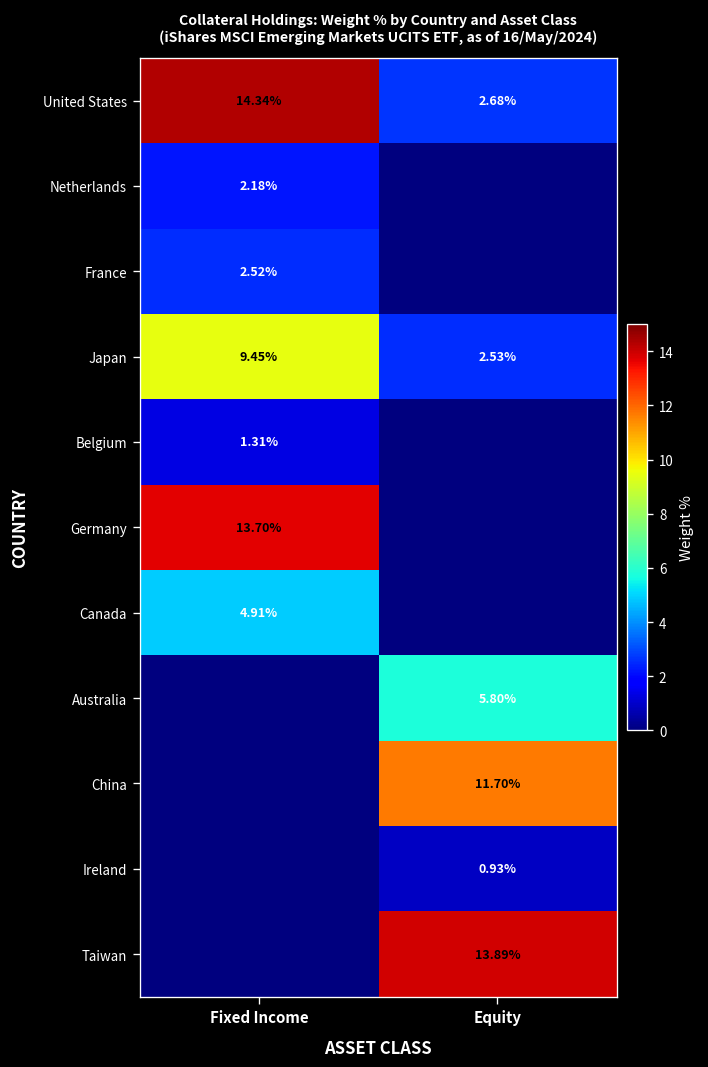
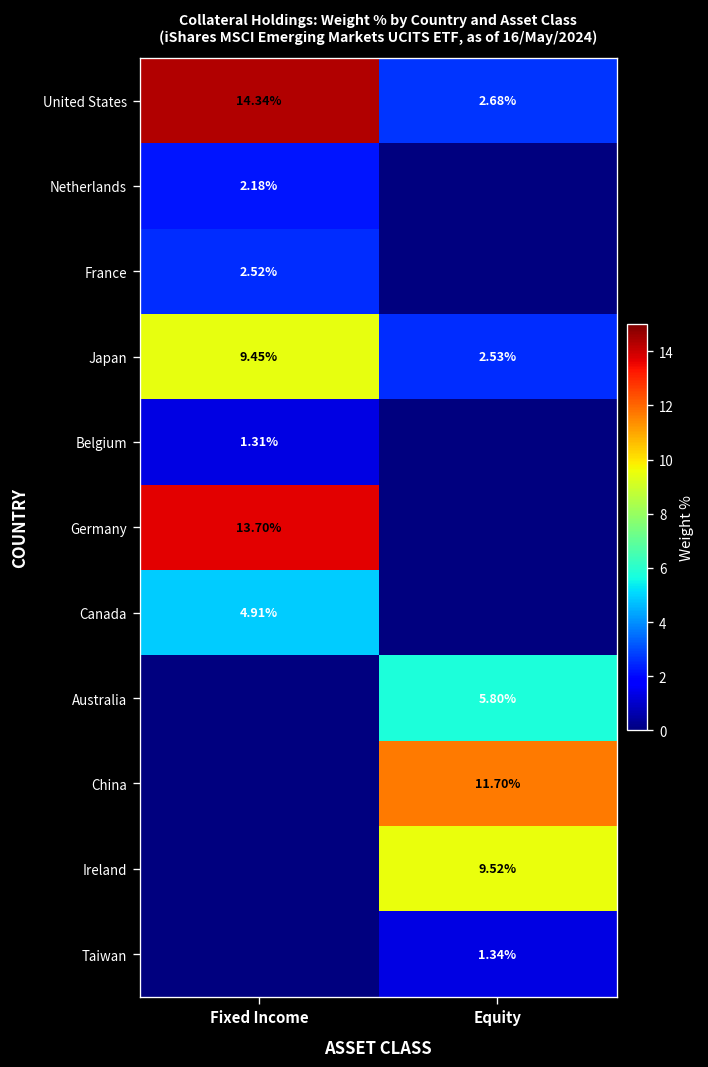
Ireland, Equity: 0.93% -> 9.52%
Taiwan, Equity: 13.89% -> 1.34%
